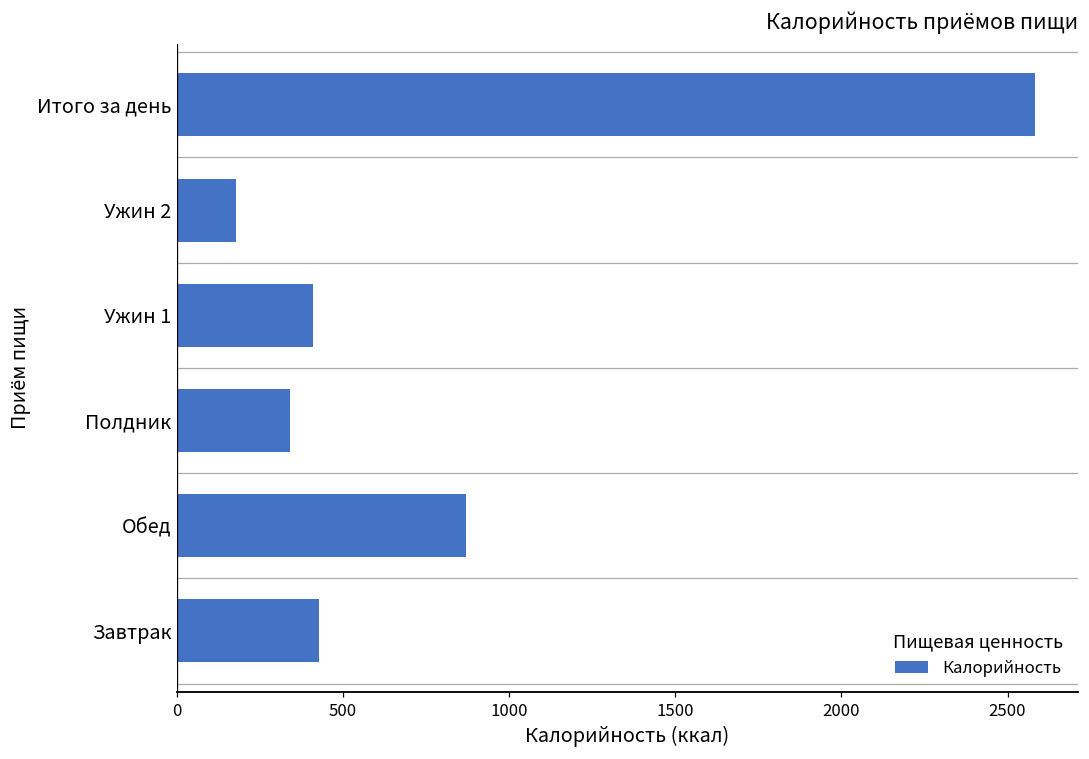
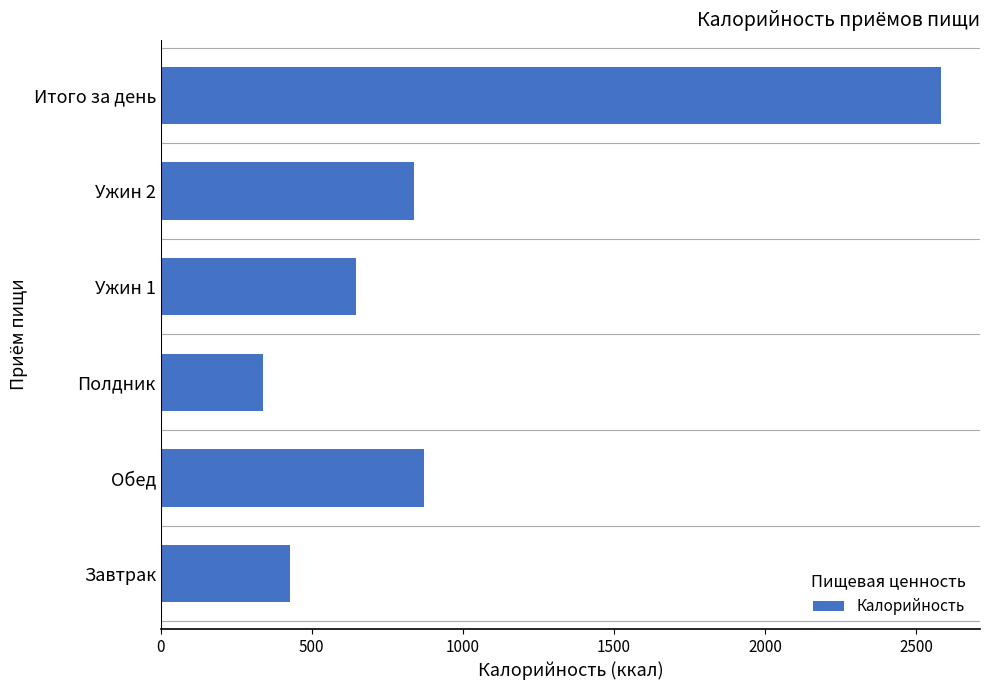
Ужин 2: 180 -> 840
Ужин 1: 410 -> 650
